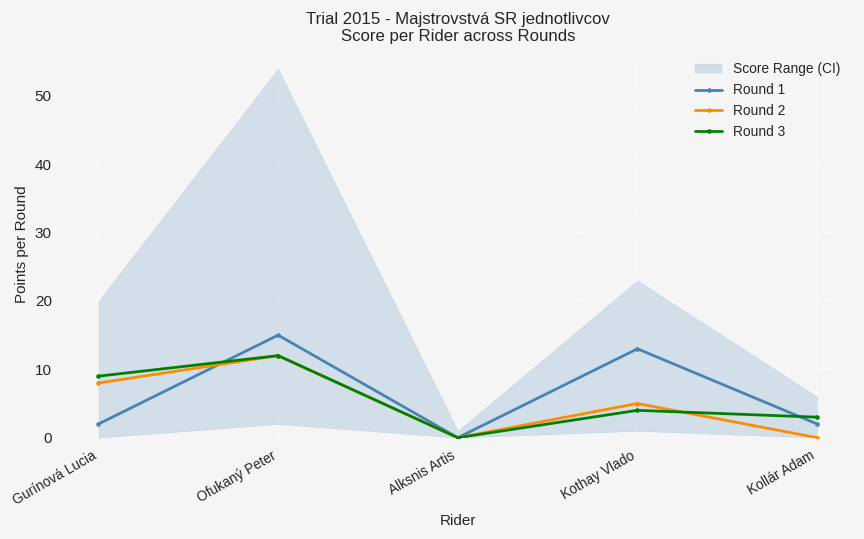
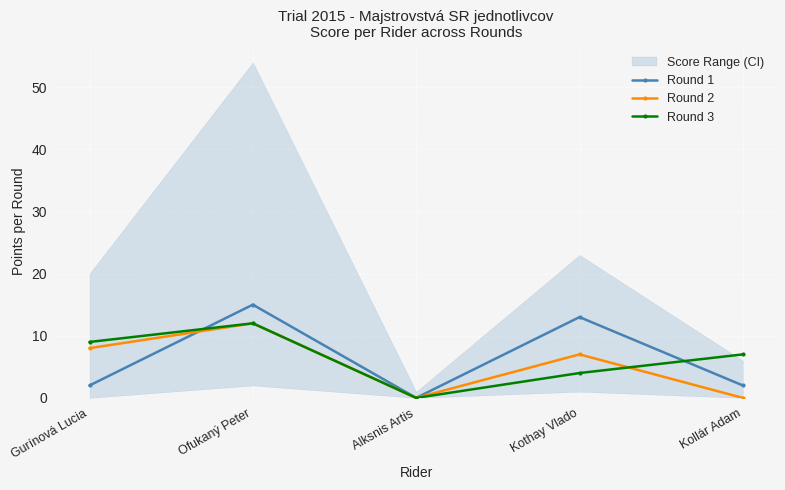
Round 2, Kothay Vlado: 5 -> 7
Round 3, Kollár Adam: 3 -> 7
